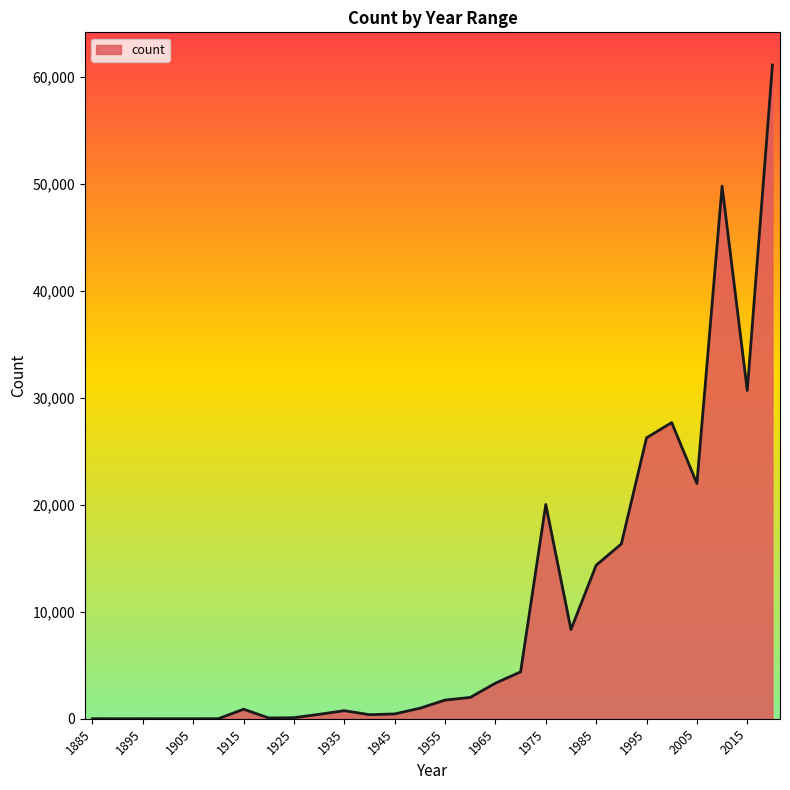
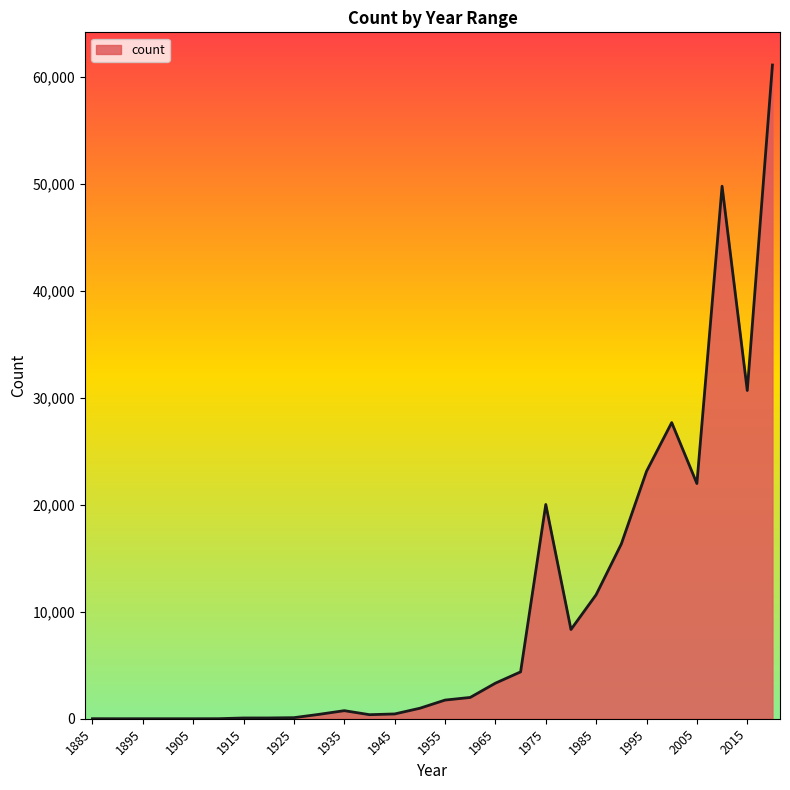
1915: 900 -> 100
1985: 14,300 -> 11,600
1995: 26,300 -> 23,100
